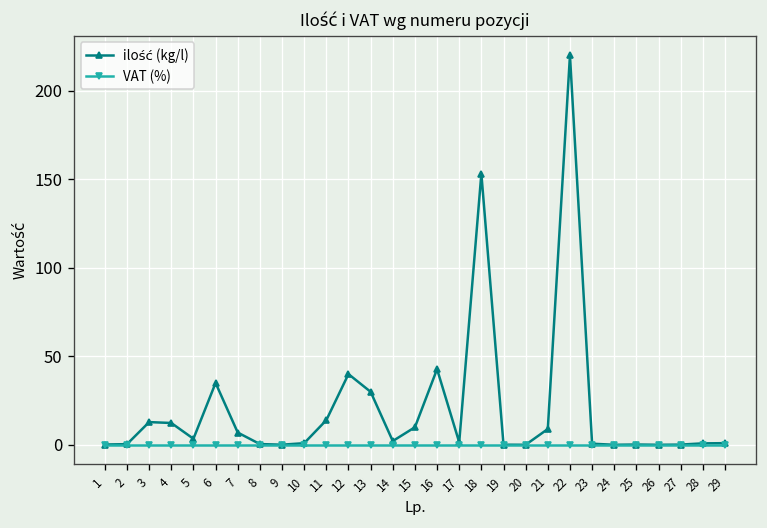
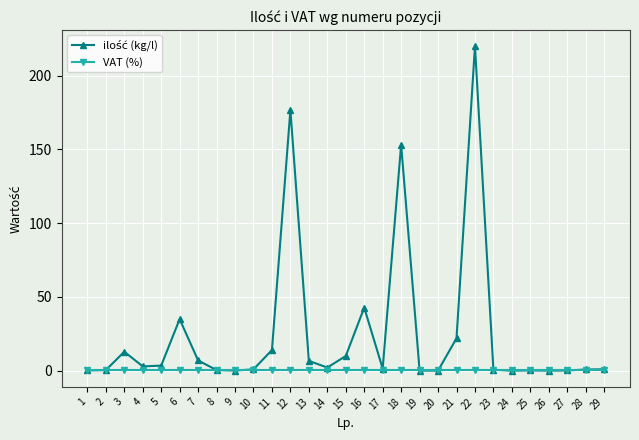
ilość (kg/l), 4: 12 -> 3
ilość (kg/l), 12: 40 -> 177
ilość (kg/l), 13: 30 -> 7
ilość (kg/l), 21: 9 -> 22
